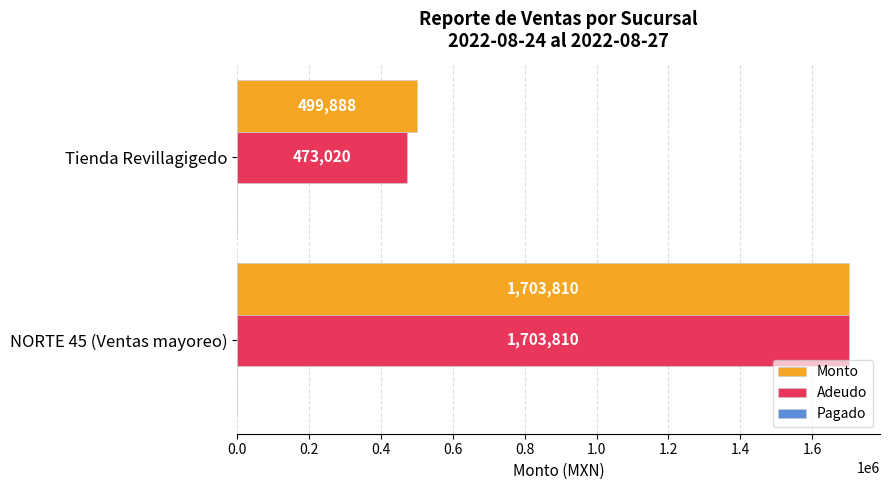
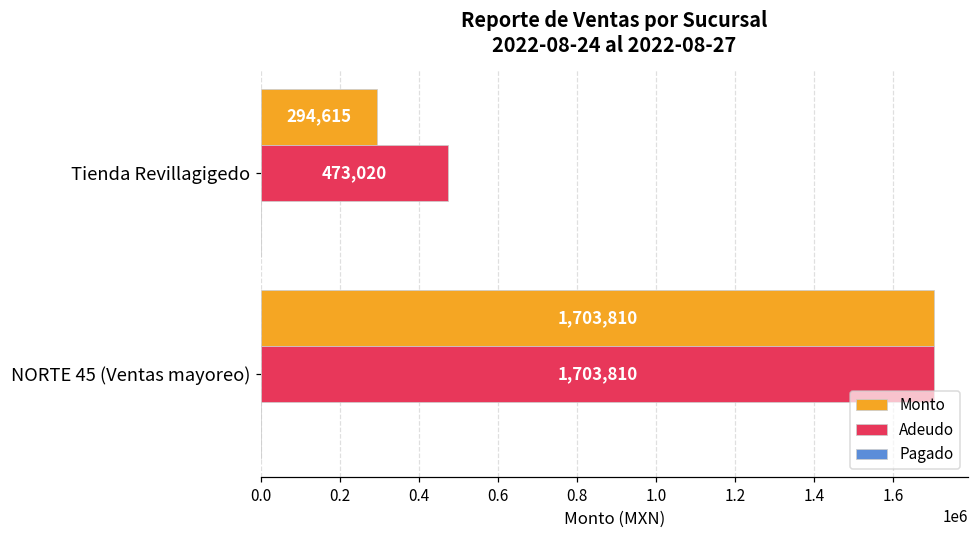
Monto, Tienda Revillagigedo: 499,888 -> 294,615
